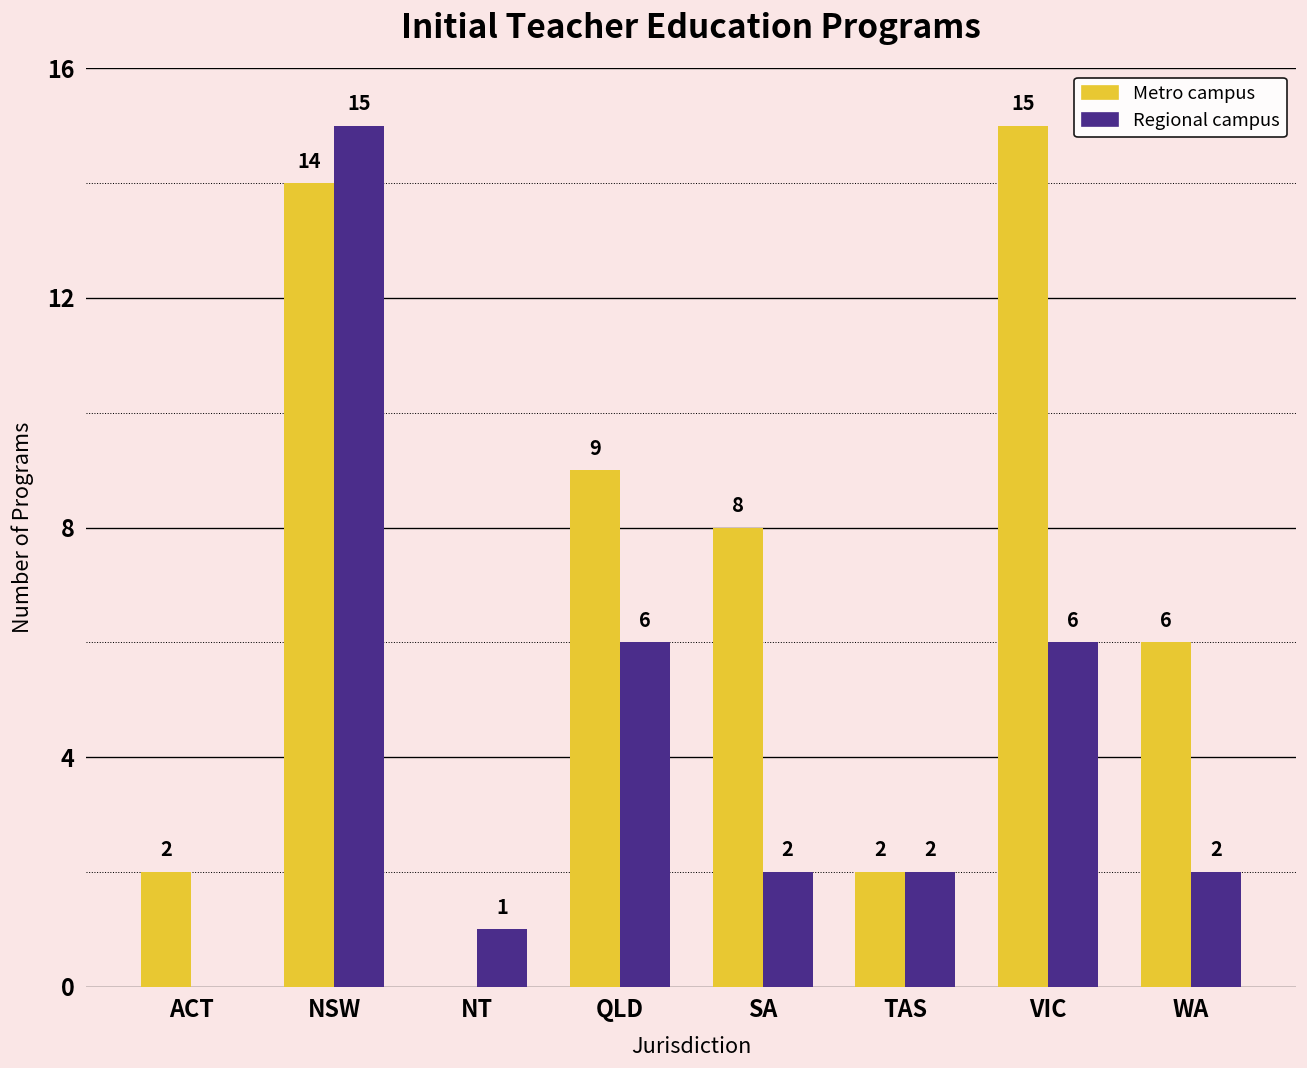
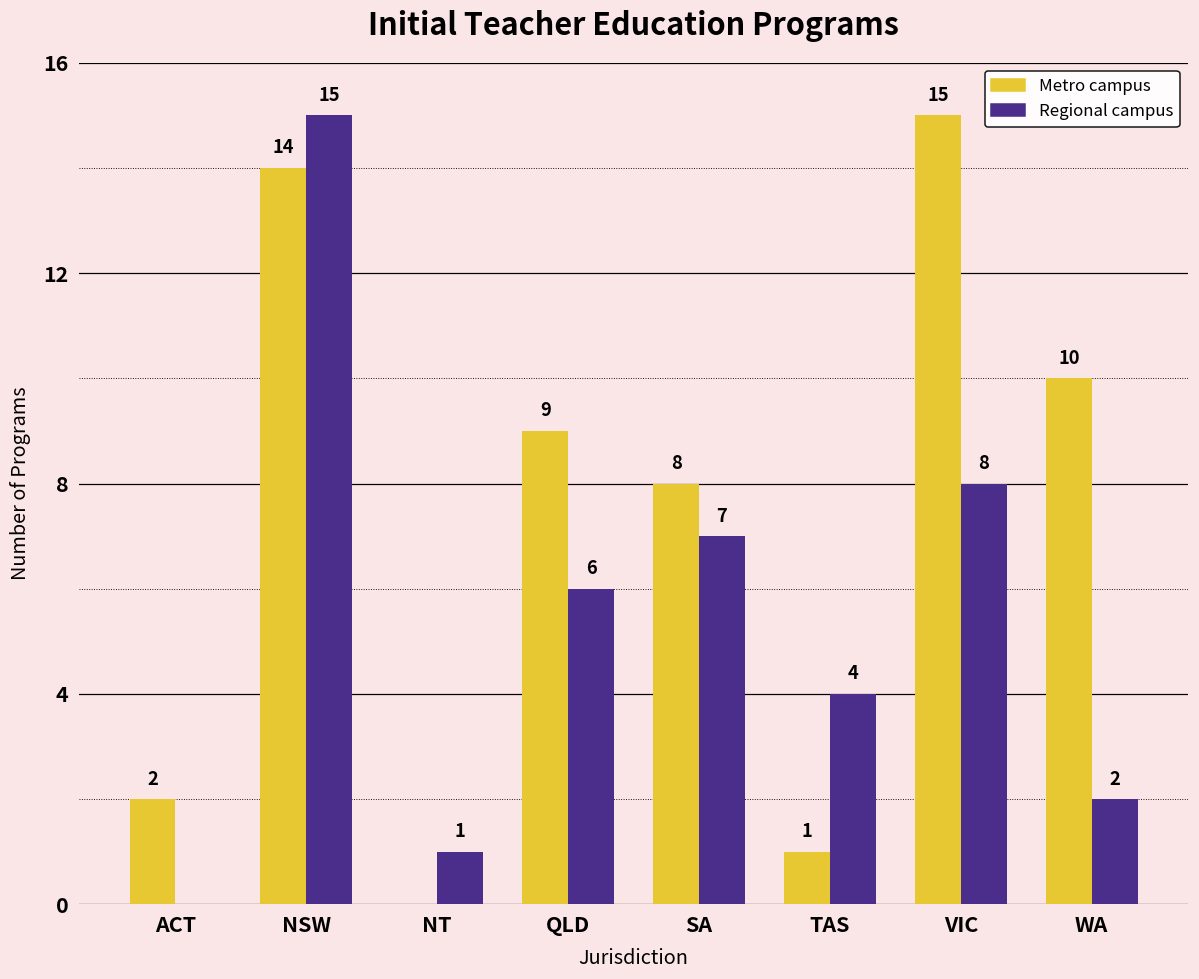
Regional campus, SA: 2 -> 7
Metro campus, TAS: 2 -> 1
Regional campus, TAS: 2 -> 4
Regional campus, VIC: 6 -> 8
Metro campus, WA: 6 -> 10
